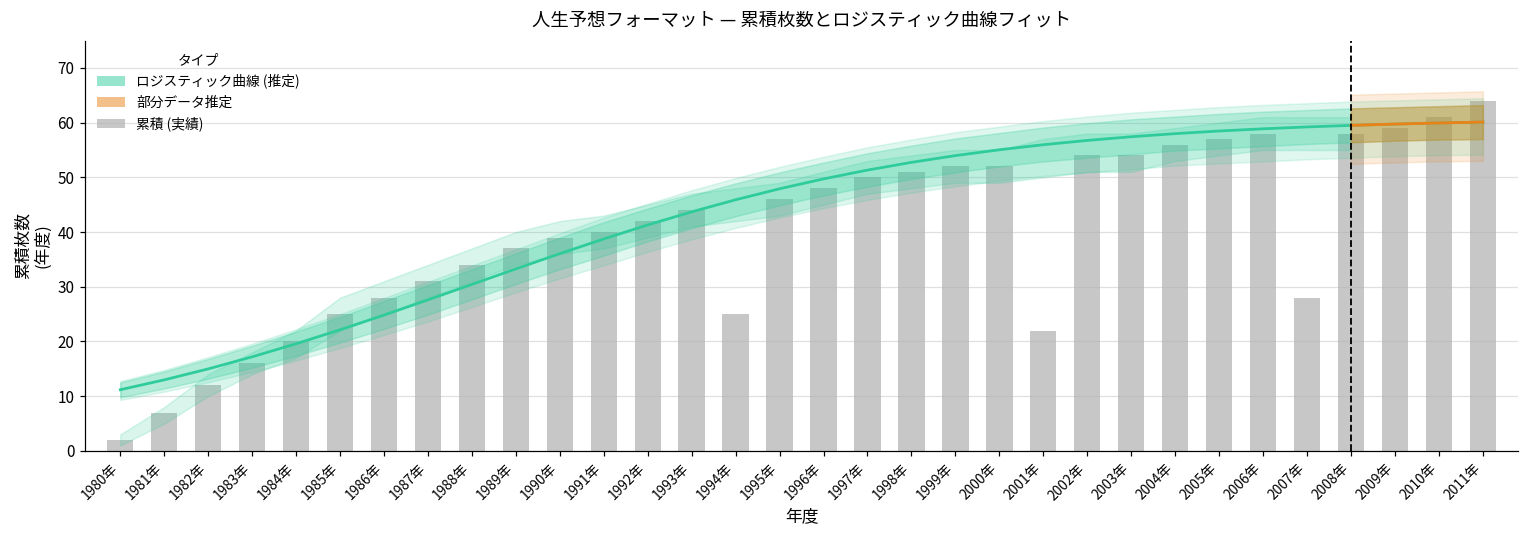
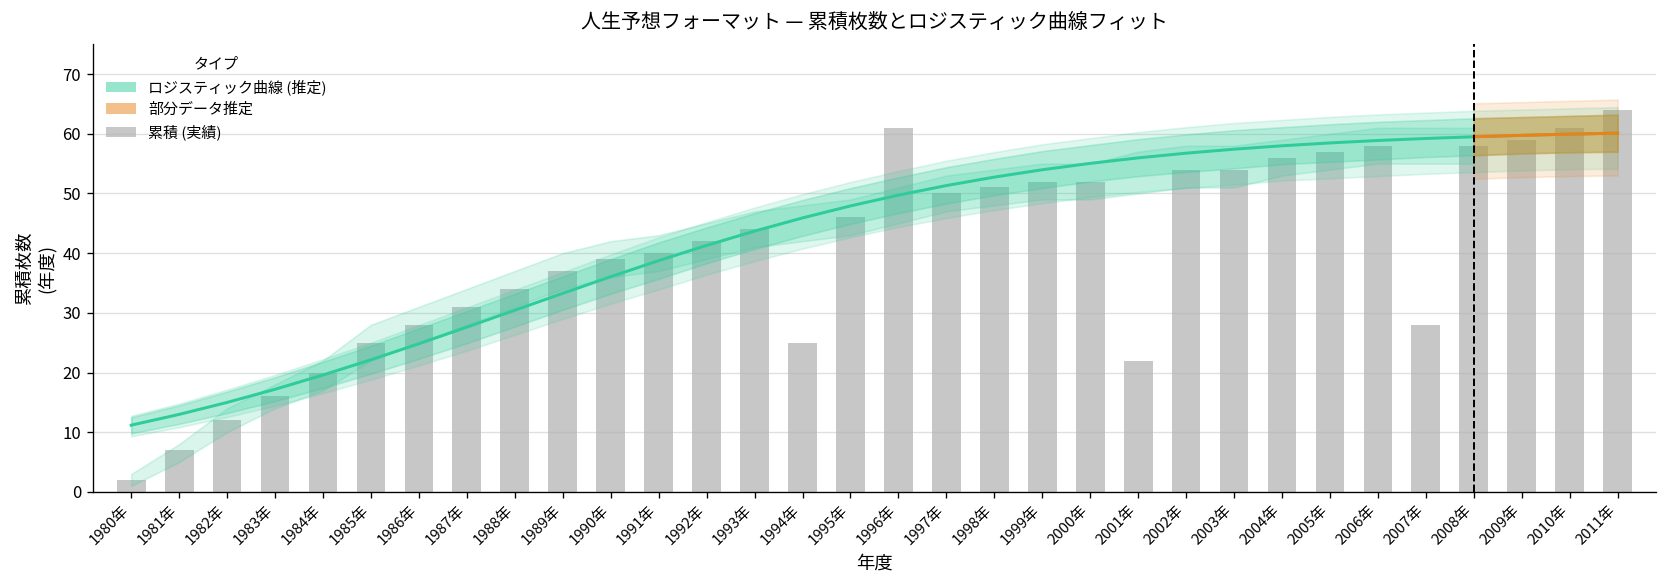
累積 (実績), 1996年: 48 -> 61
